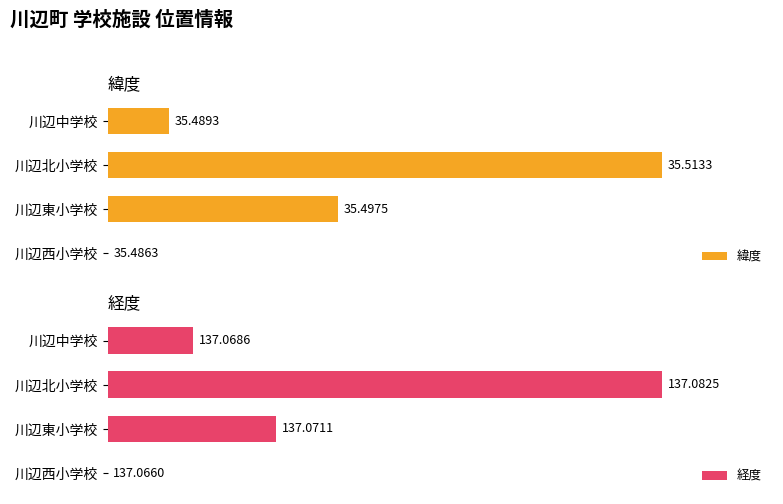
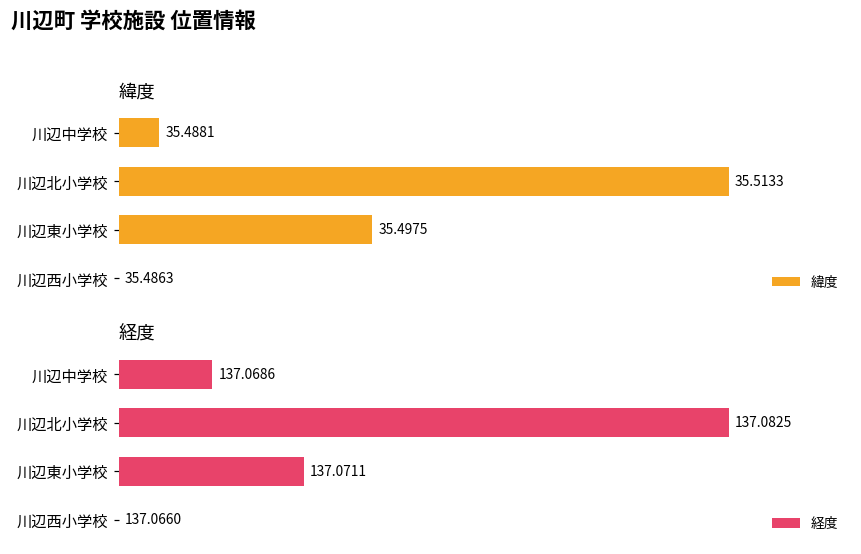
緯度, 川辺中学校: 35.4893 -> 35.4881
